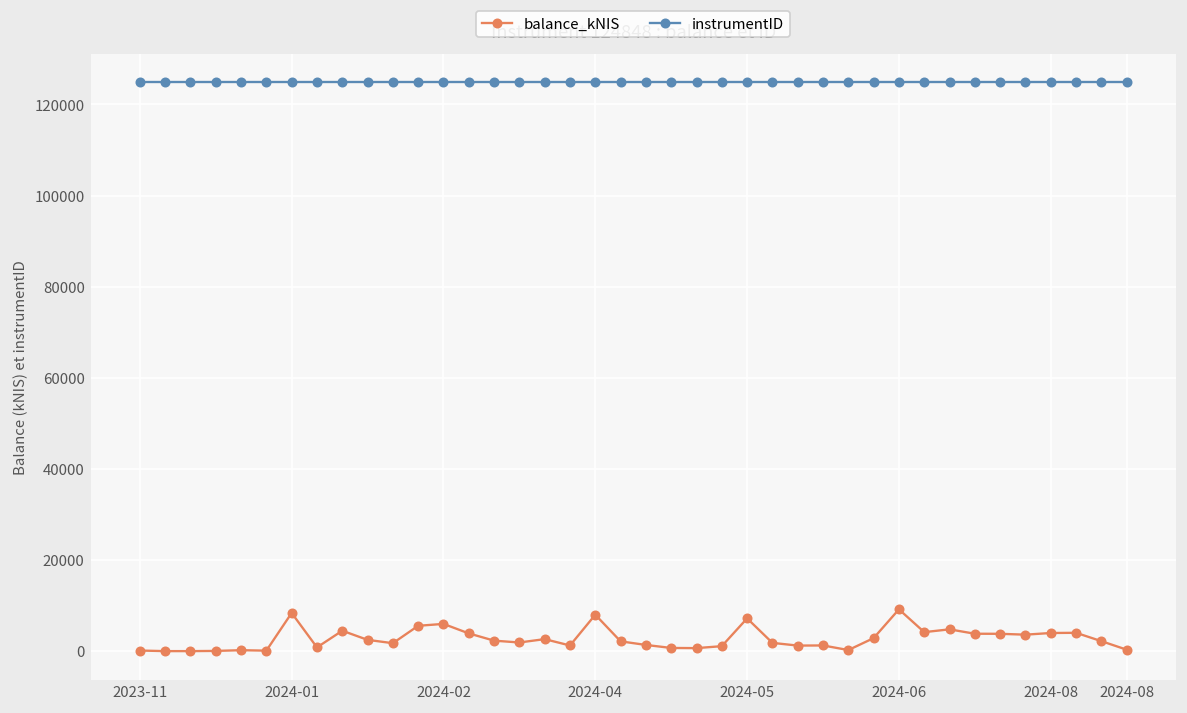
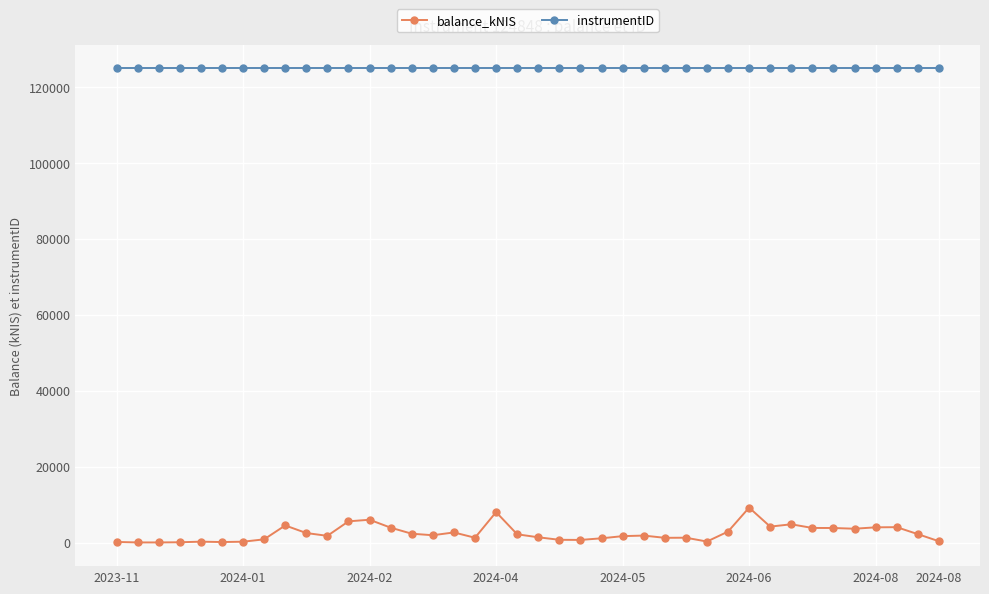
balance_kNIS, 2024-01: 8000 -> 0
balance_kNIS, 2024-05: 7000 -> 2000
